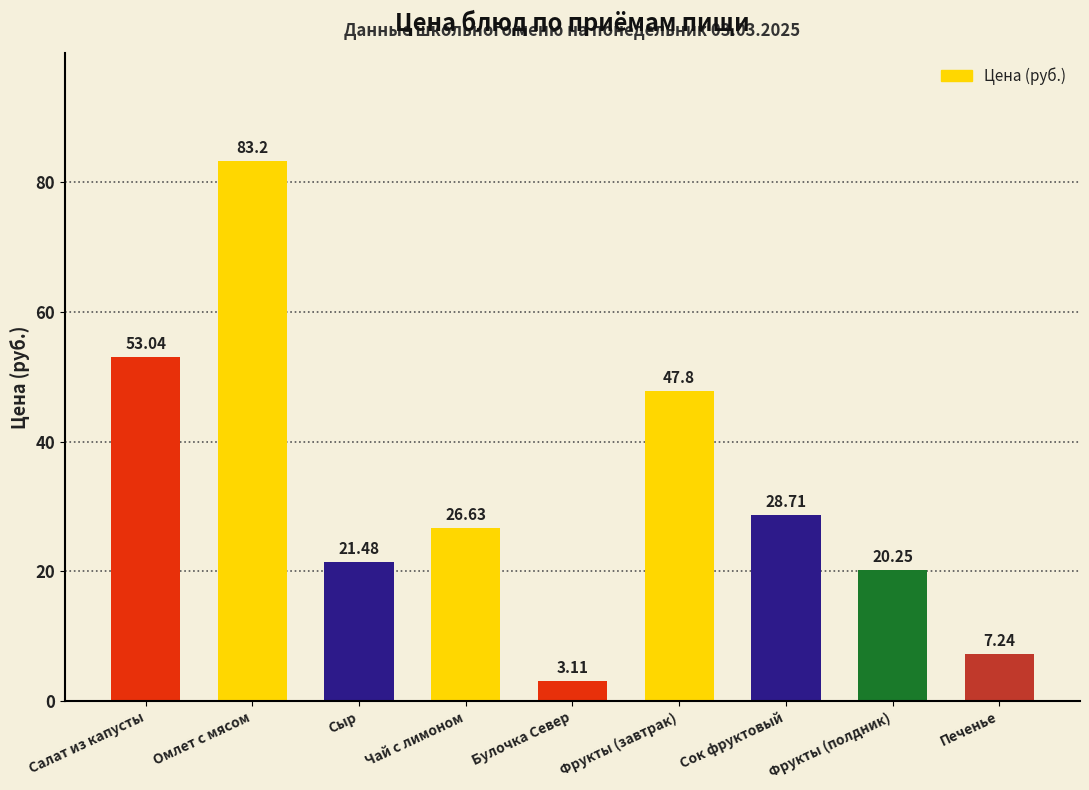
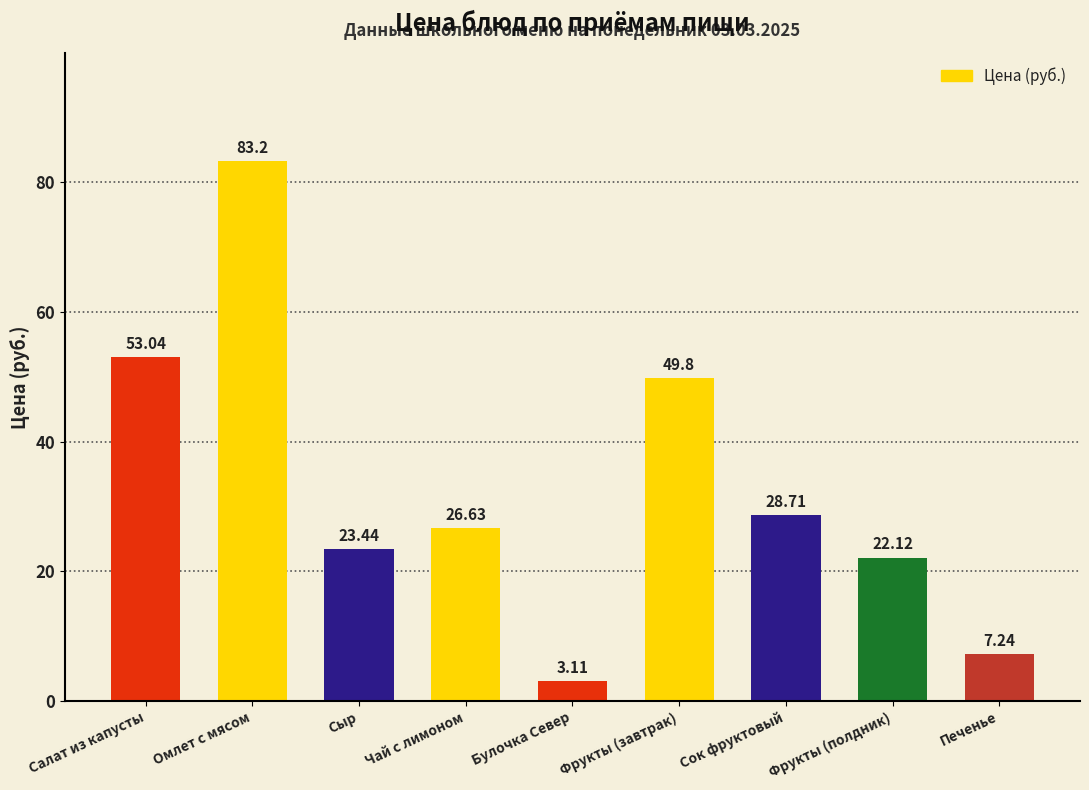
Сыр: 21.48 -> 23.44
Фрукты (завтрак): 47.8 -> 49.8
Фрукты (полдник): 20.25 -> 22.12
